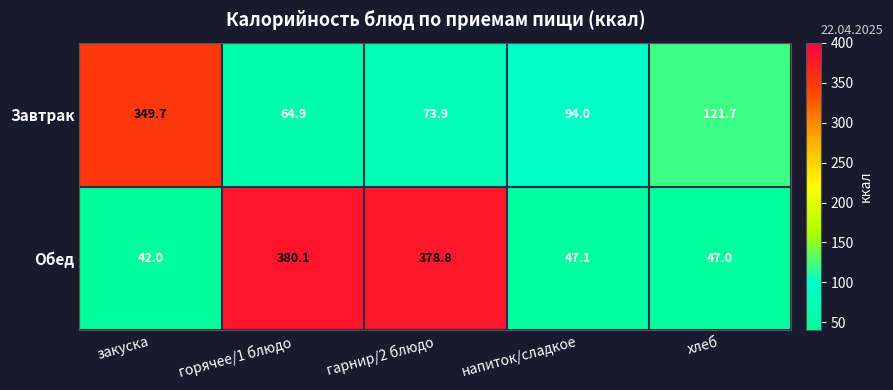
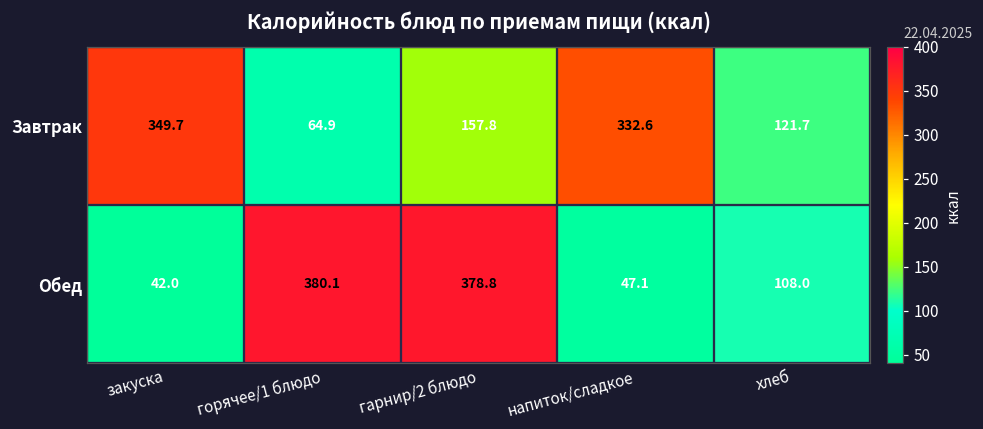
Завтрак, гарнир/2 блюдо: 73.9 -> 157.8
Завтрак, напиток/сладкое: 94.0 -> 332.6
Обед, хлеб: 47.0 -> 108.0
